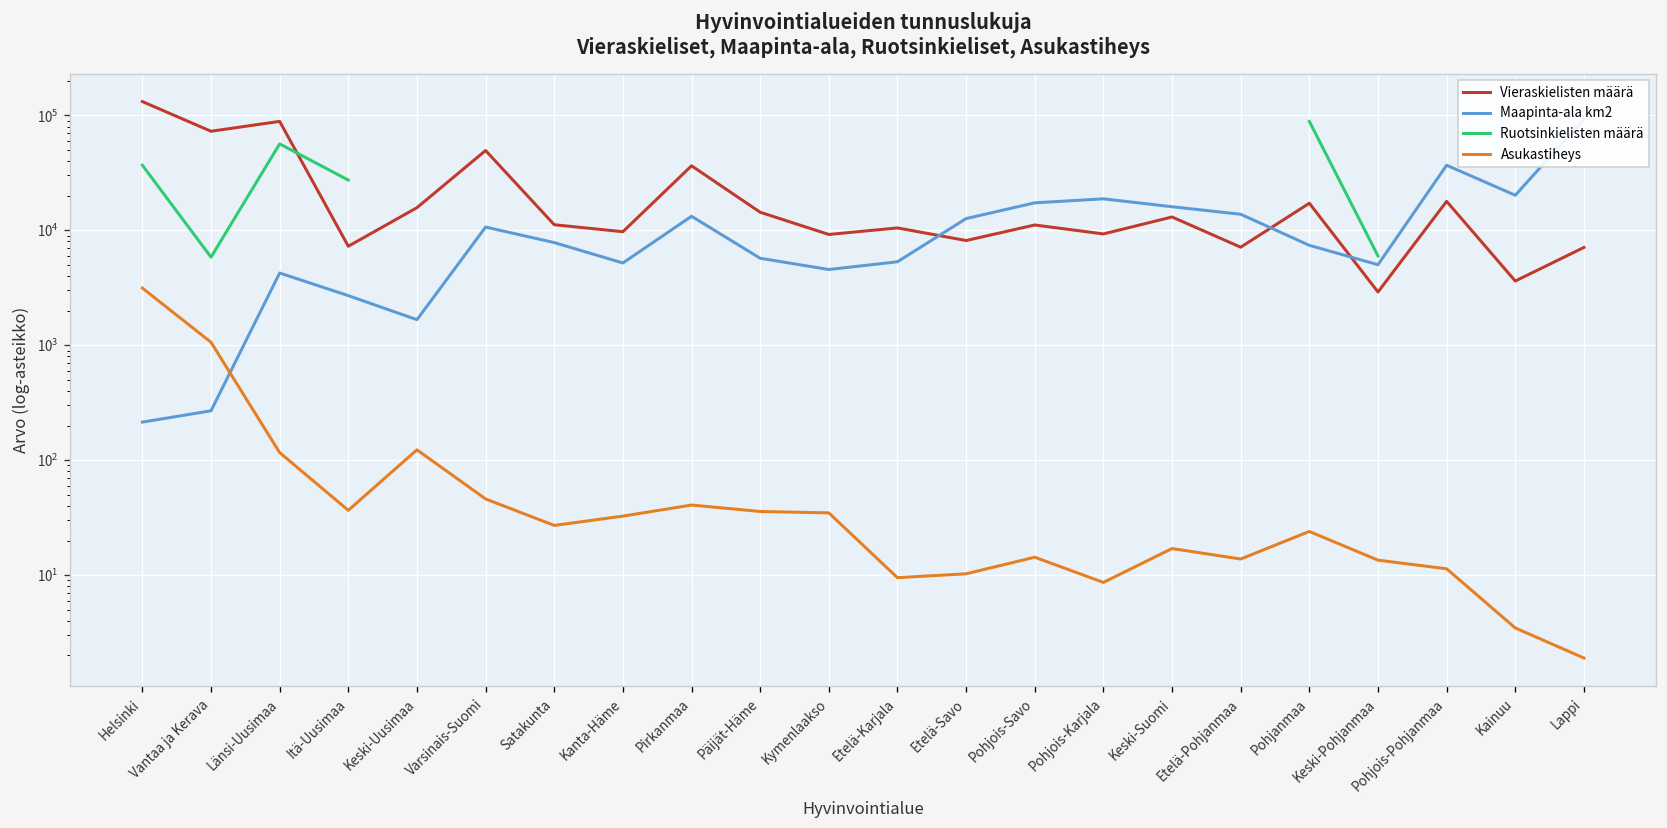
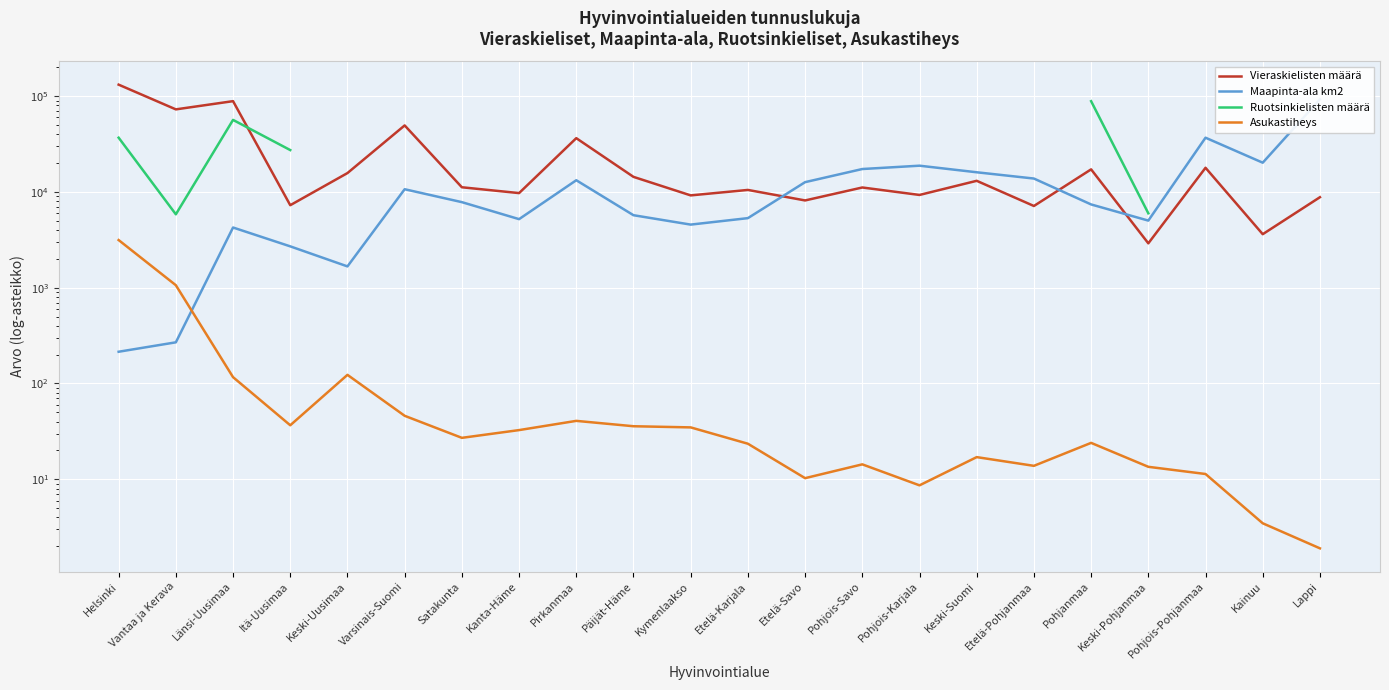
Asukastiheys, Etelä-Karjala: 10 -> 24
Vieraskielisten määrä, Lappi: 7000 -> 9000
